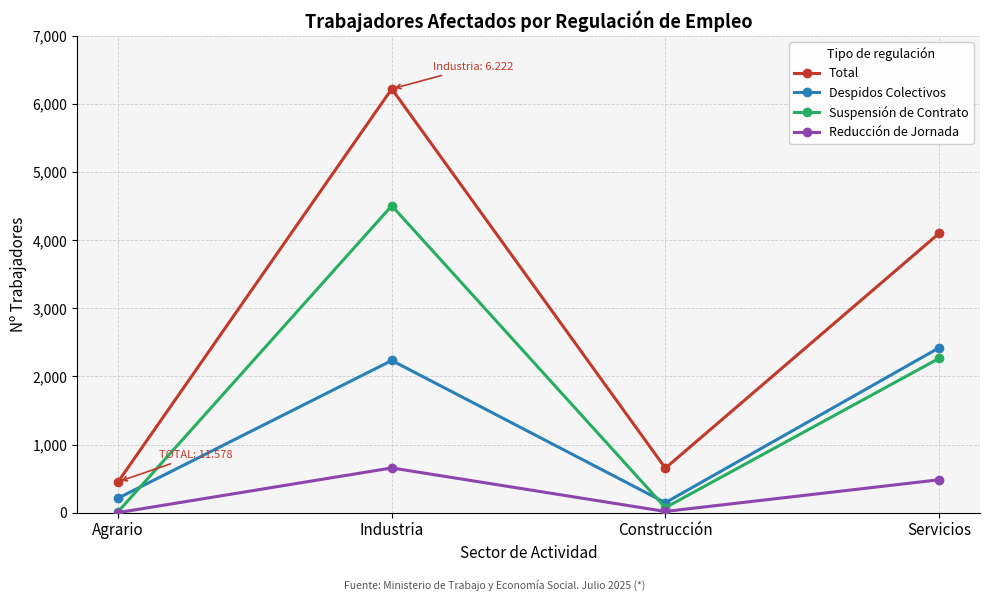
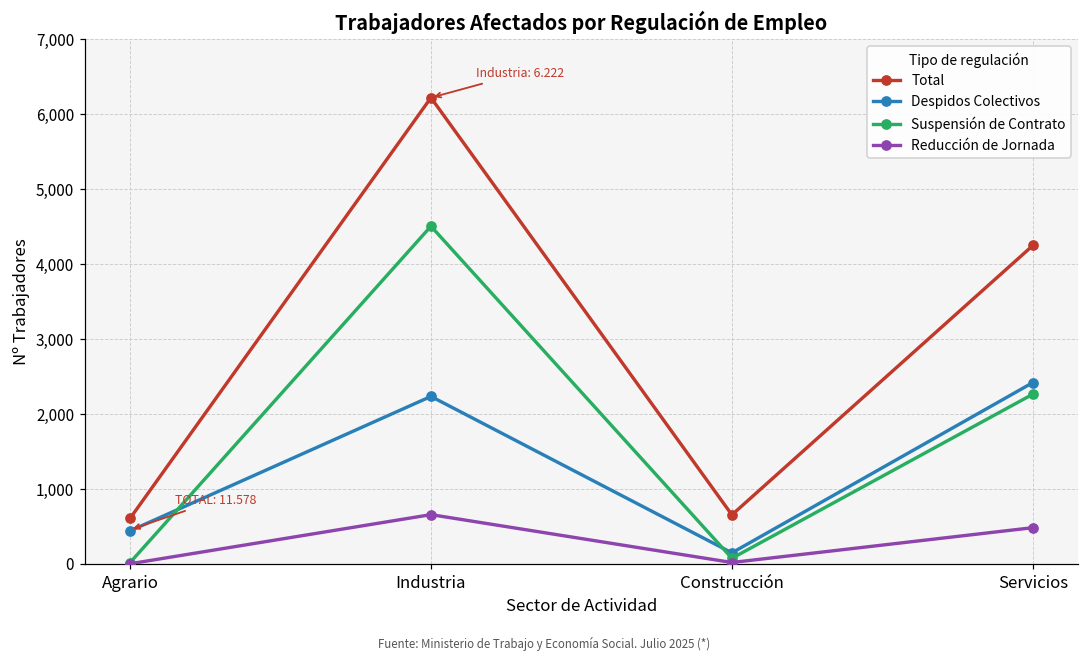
Total, Agrario: 500 -> 600
Despidos Colectivos, Agrario: 200 -> 400
Total, Servicios: 4,100 -> 4,200
